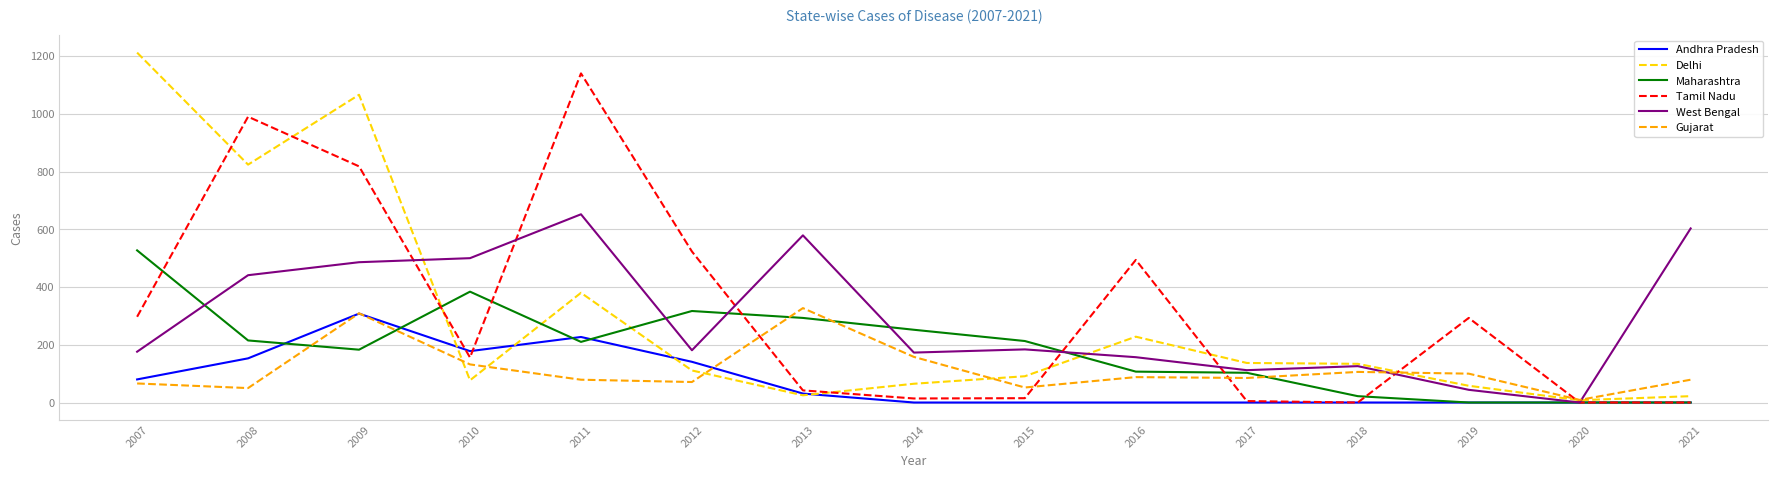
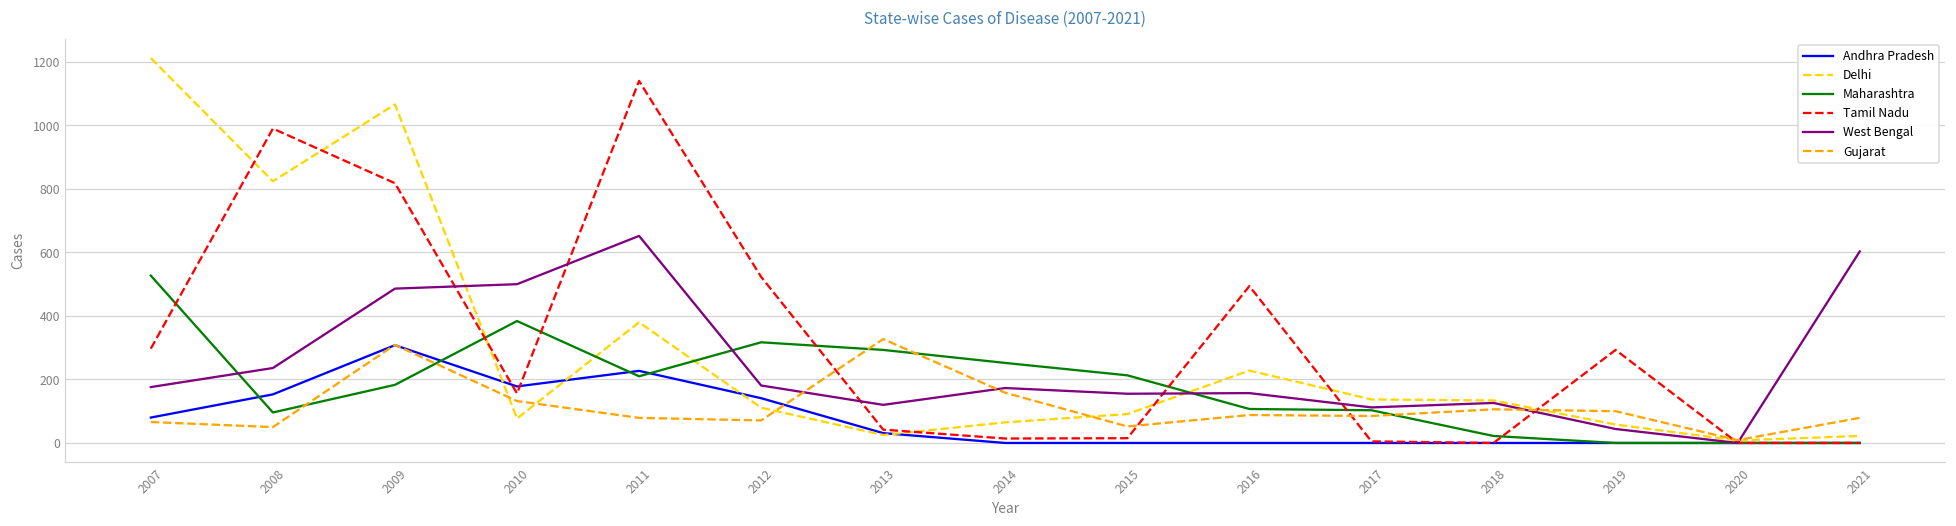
Maharashtra, 2008: 220 -> 100
West Bengal, 2008: 440 -> 240
West Bengal, 2013: 580 -> 120
West Bengal, 2015: 180 -> 160
